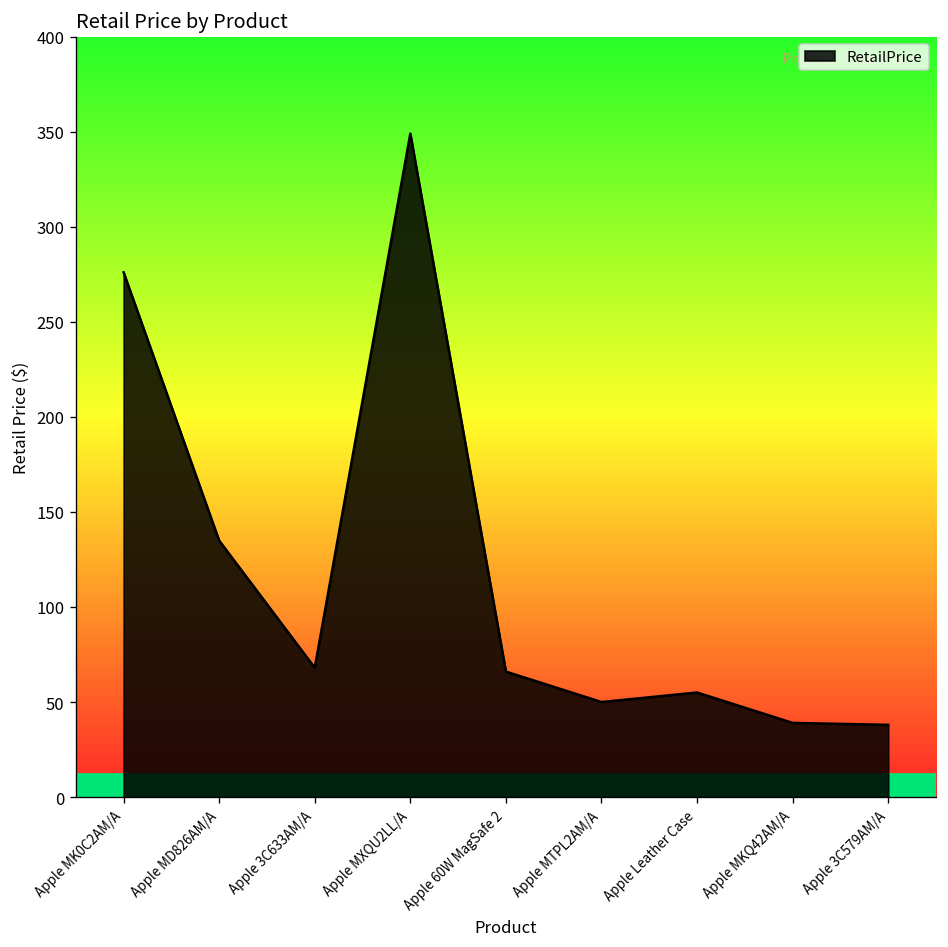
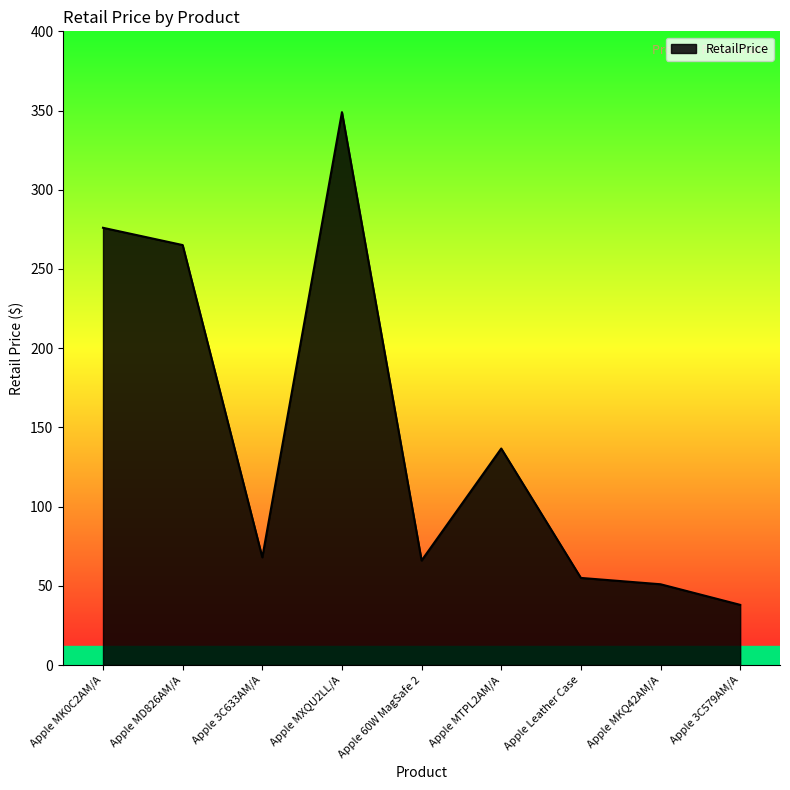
Apple MD826AM/A: 135 -> 265
Apple MTPL2AM/A: 50 -> 137
Apple MKQ42AM/A: 39 -> 51
